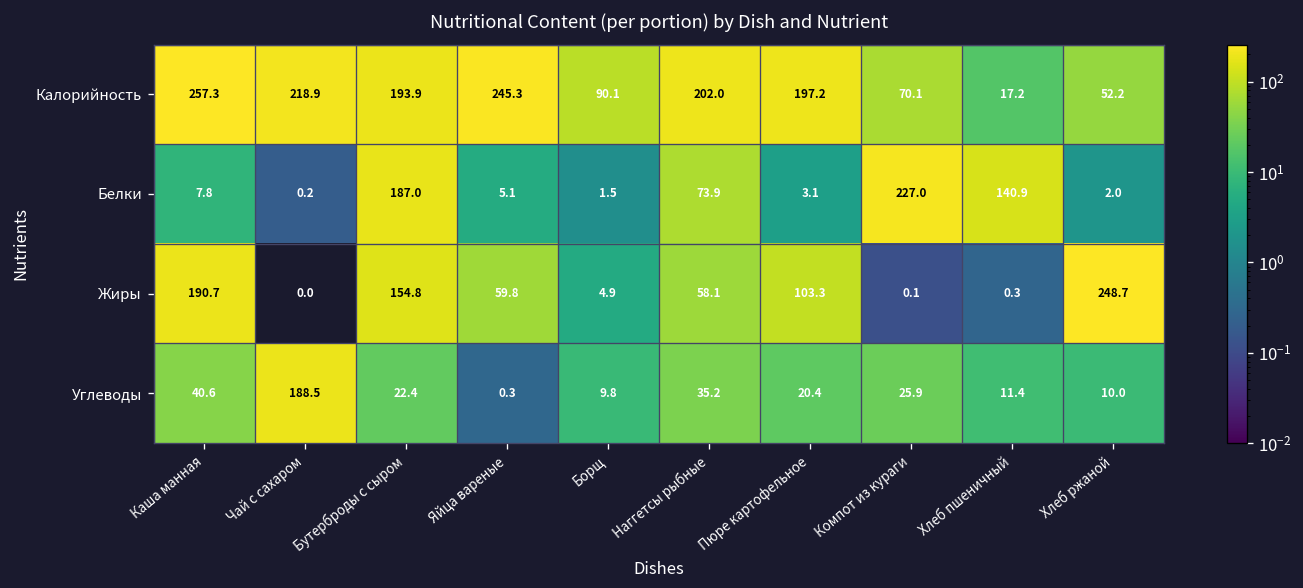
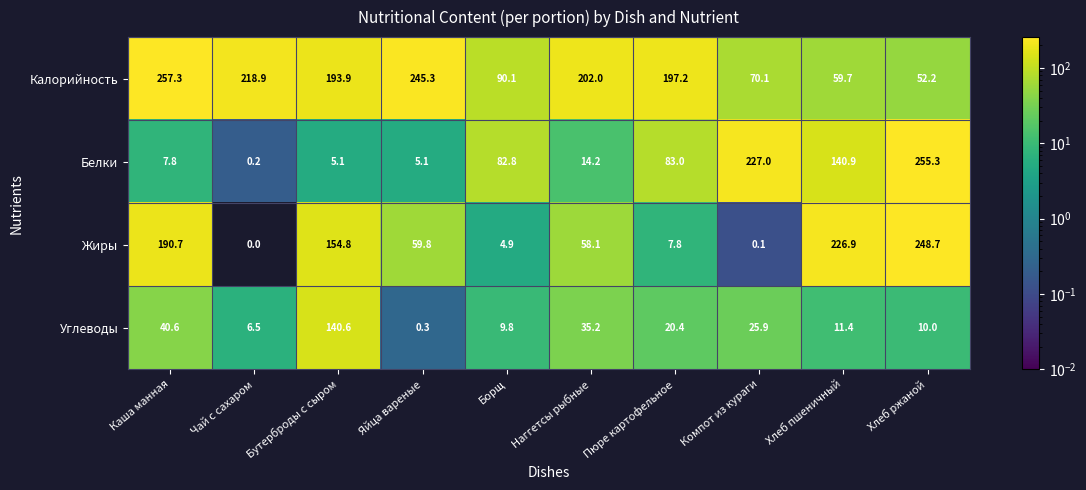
Калорийность, Хлеб пшеничный: 17.2 -> 59.7
Белки, Бутерброды с сыром: 187.0 -> 5.1
Белки, Борщ: 1.5 -> 82.8
Белки, Наггетсы рыбные: 73.9 -> 14.2
Белки, Пюре картофельное: 3.1 -> 83.0
Белки, Хлеб ржаной: 2.0 -> 255.3
Жиры, Пюре картофельное: 103.3 -> 7.8
Жиры, Хлеб пшеничный: 0.3 -> 226.9
Углеводы, Чай с сахаром: 188.5 -> 6.5
Углеводы, Бутерброды с сыром: 22.4 -> 140.6
